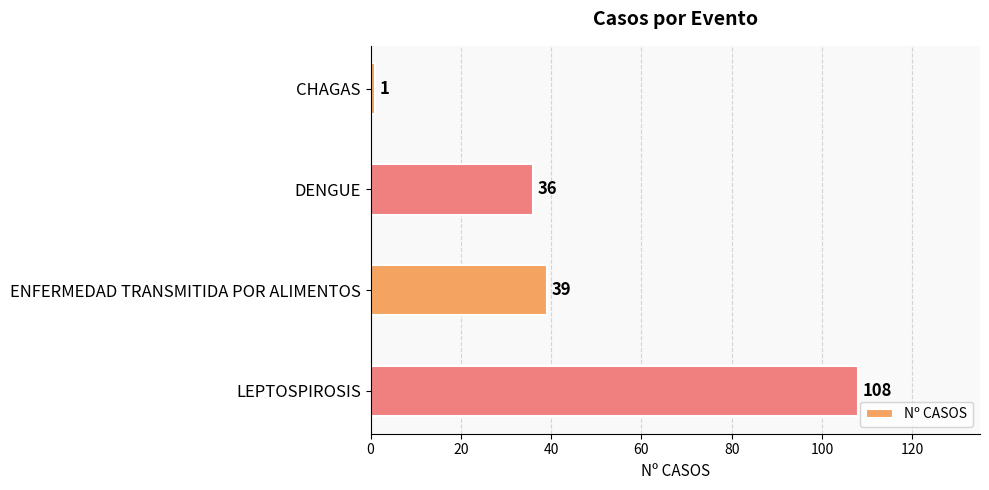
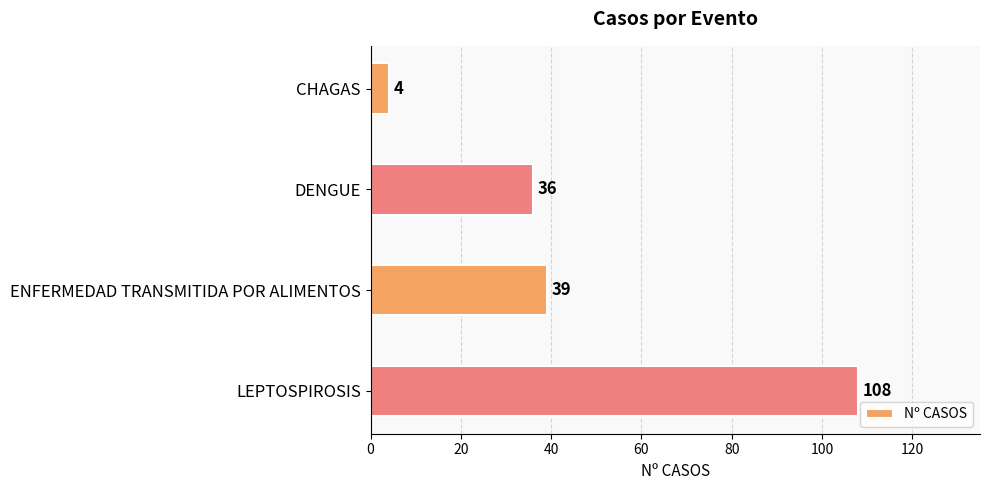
CHAGAS: 1 -> 4
